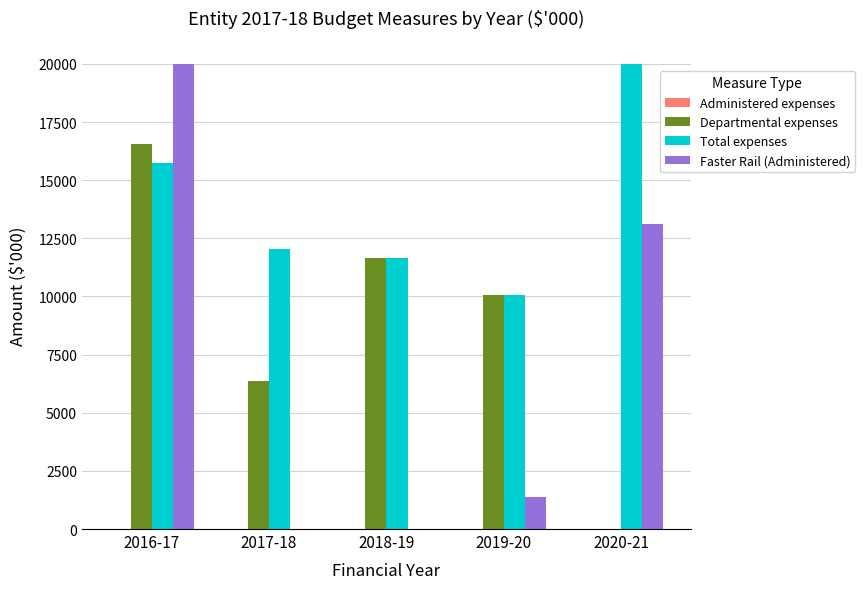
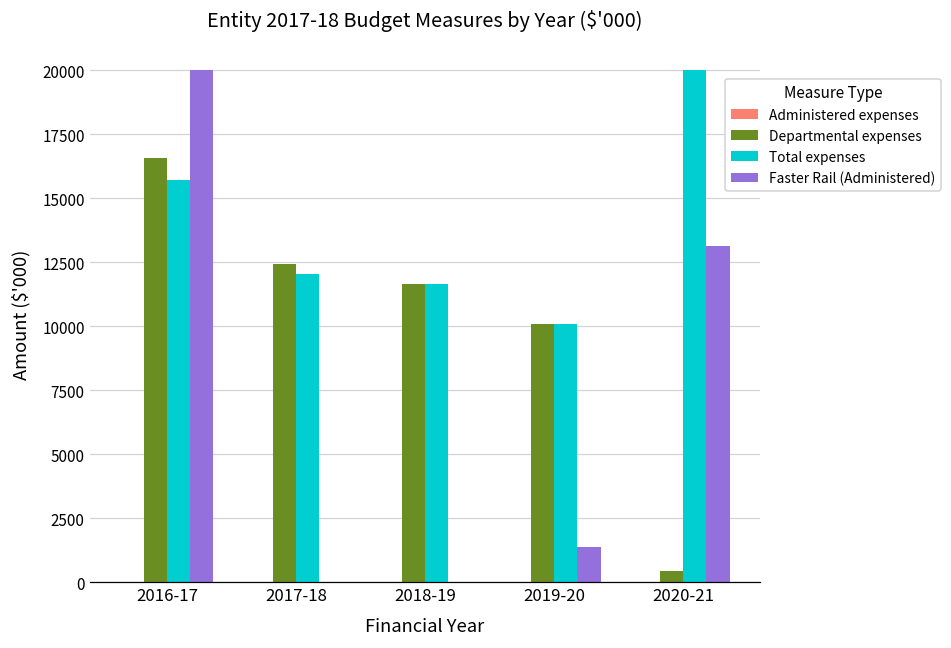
Departmental expenses, 2017-18: 6400 -> 12400
Departmental expenses, 2020-21: 0 -> 400
